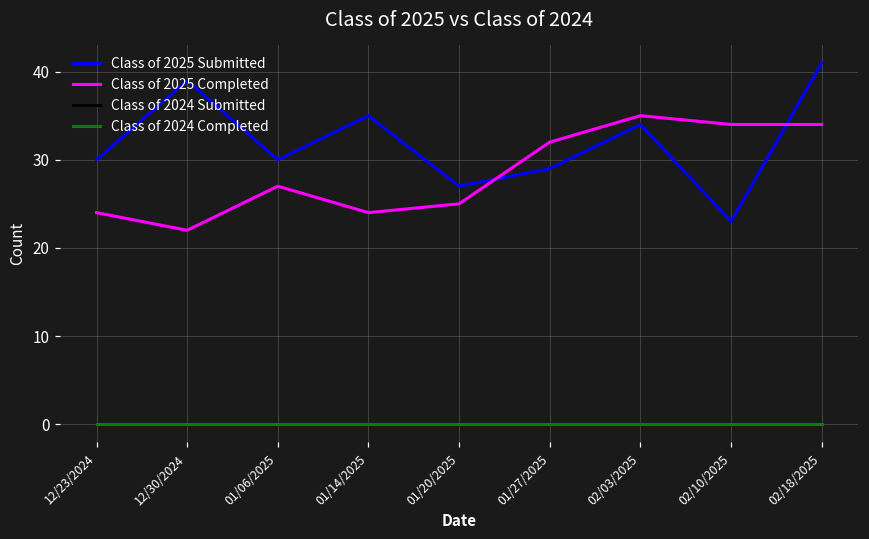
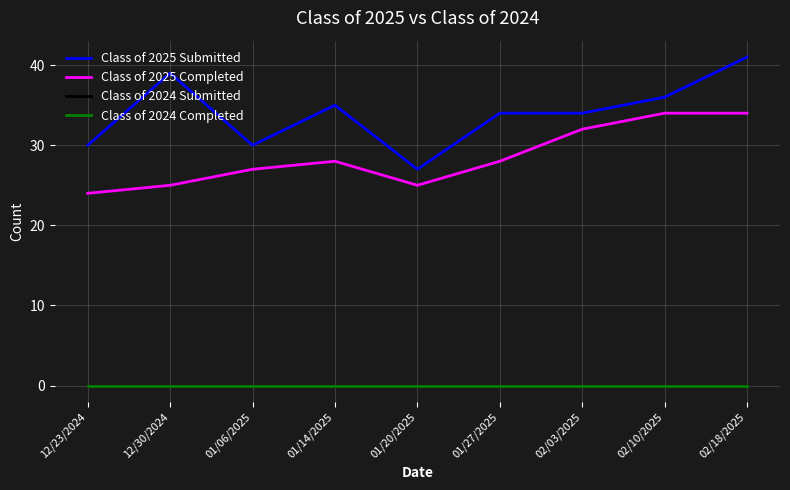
Class of 2025 Completed, 12/30/2024: 22 -> 25
Class of 2025 Completed, 01/14/2025: 24 -> 28
Class of 2025 Submitted, 01/27/2025: 29 -> 34
Class of 2025 Completed, 01/27/2025: 32 -> 28
Class of 2025 Completed, 02/03/2025: 35 -> 32
Class of 2025 Submitted, 02/10/2025: 23 -> 36
